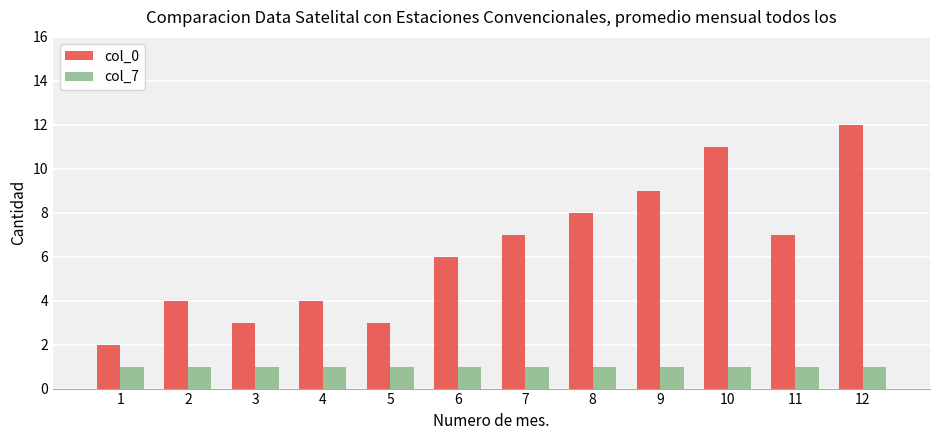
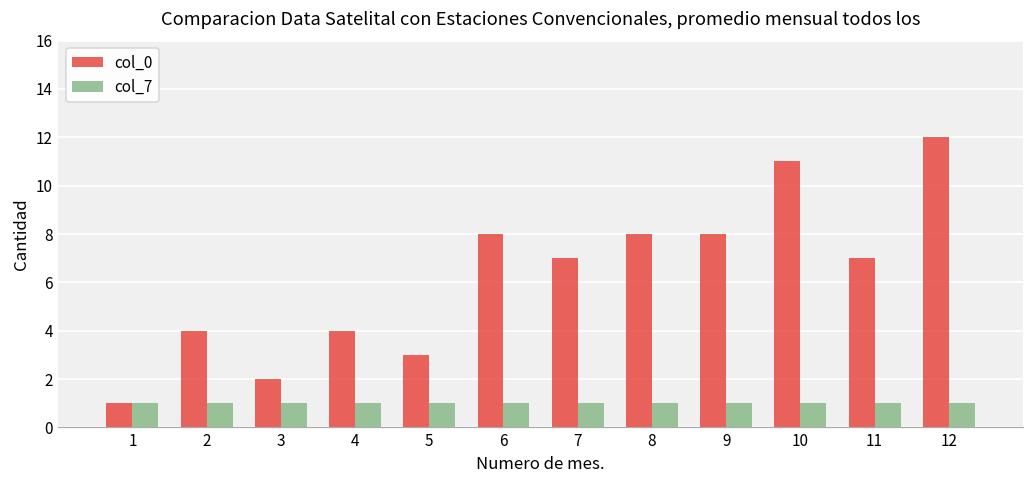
col_0, 1: 2 -> 1
col_0, 3: 3 -> 2
col_0, 6: 6 -> 8
col_0, 9: 9 -> 8
